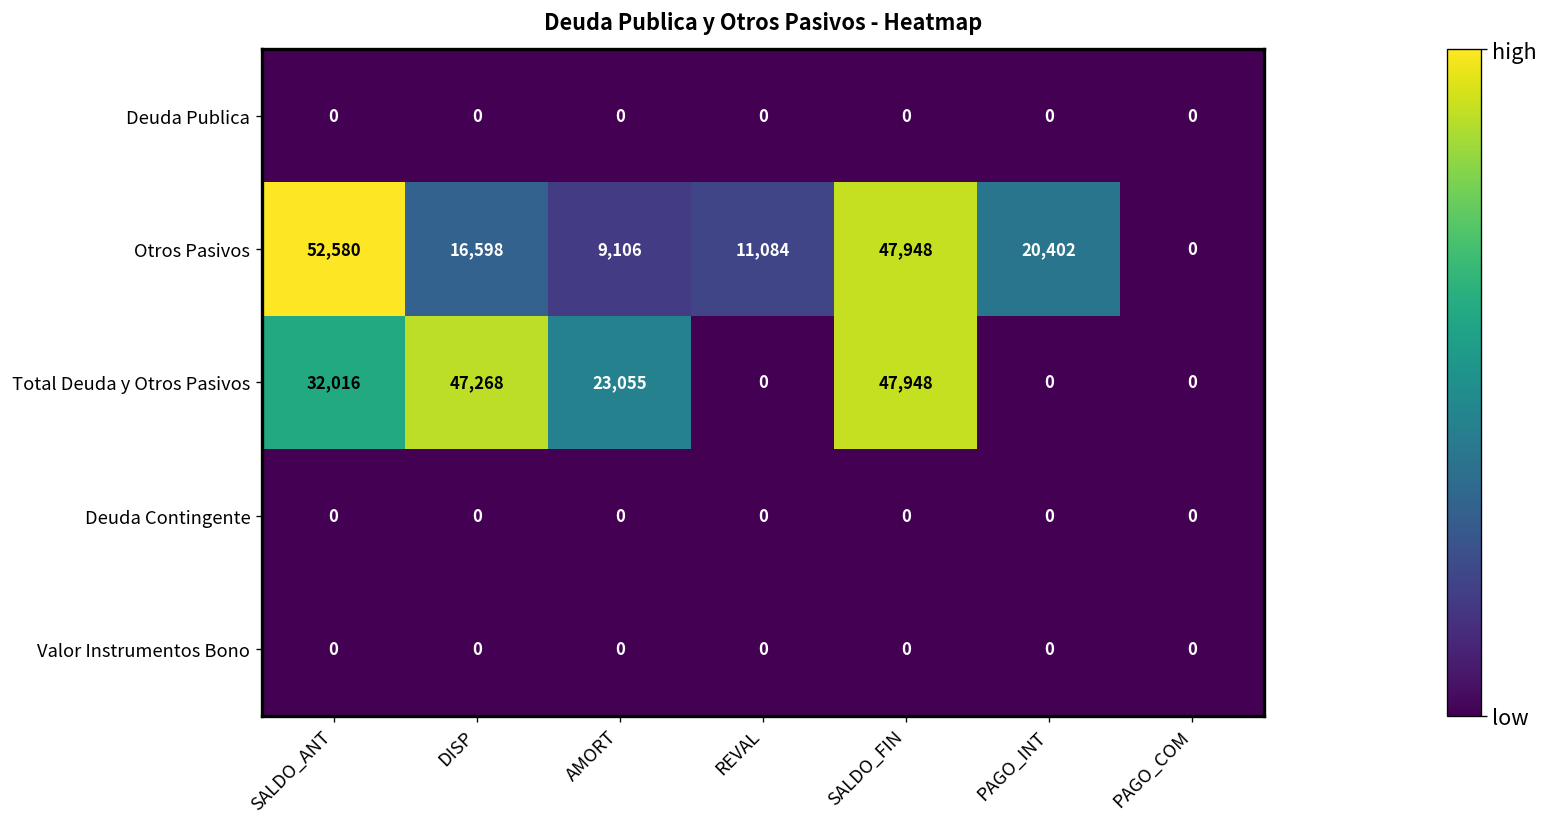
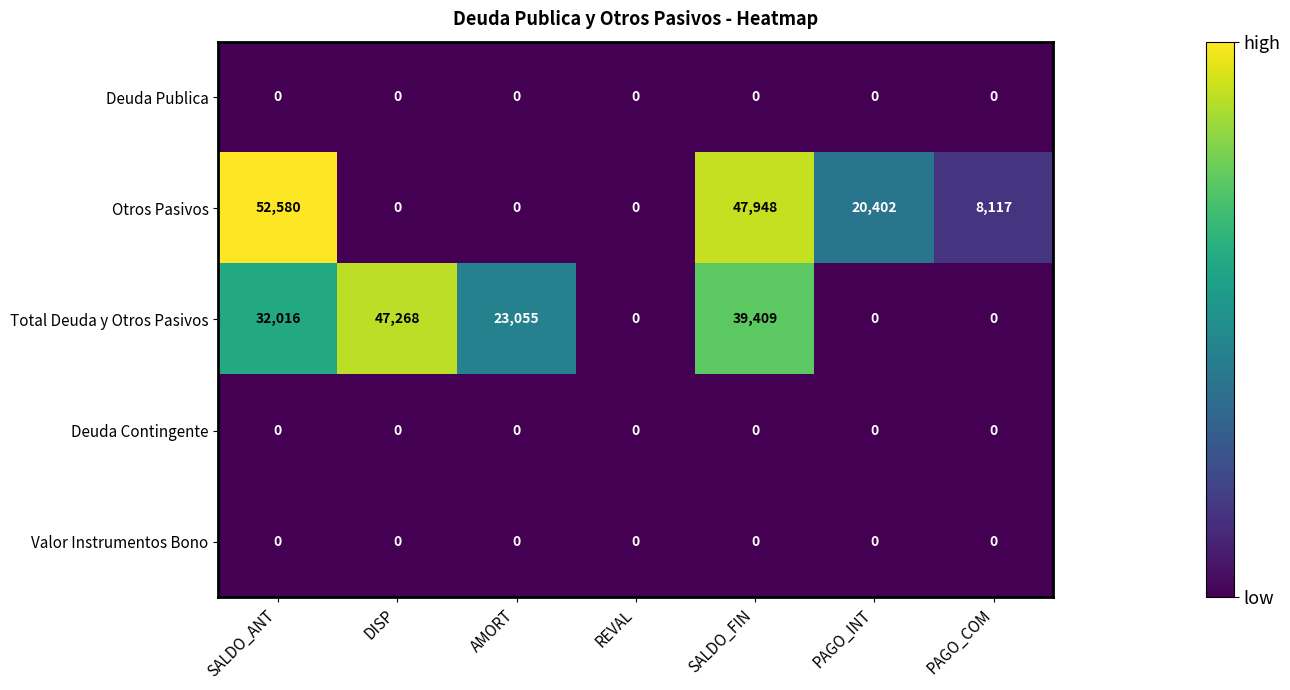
Otros Pasivos, DISP: 16,598 -> 0
Otros Pasivos, AMORT: 9,106 -> 0
Otros Pasivos, REVAL: 11,084 -> 0
Otros Pasivos, PAGO_COM: 0 -> 8,117
Total Deuda y Otros Pasivos, SALDO_FIN: 47,948 -> 39,409
